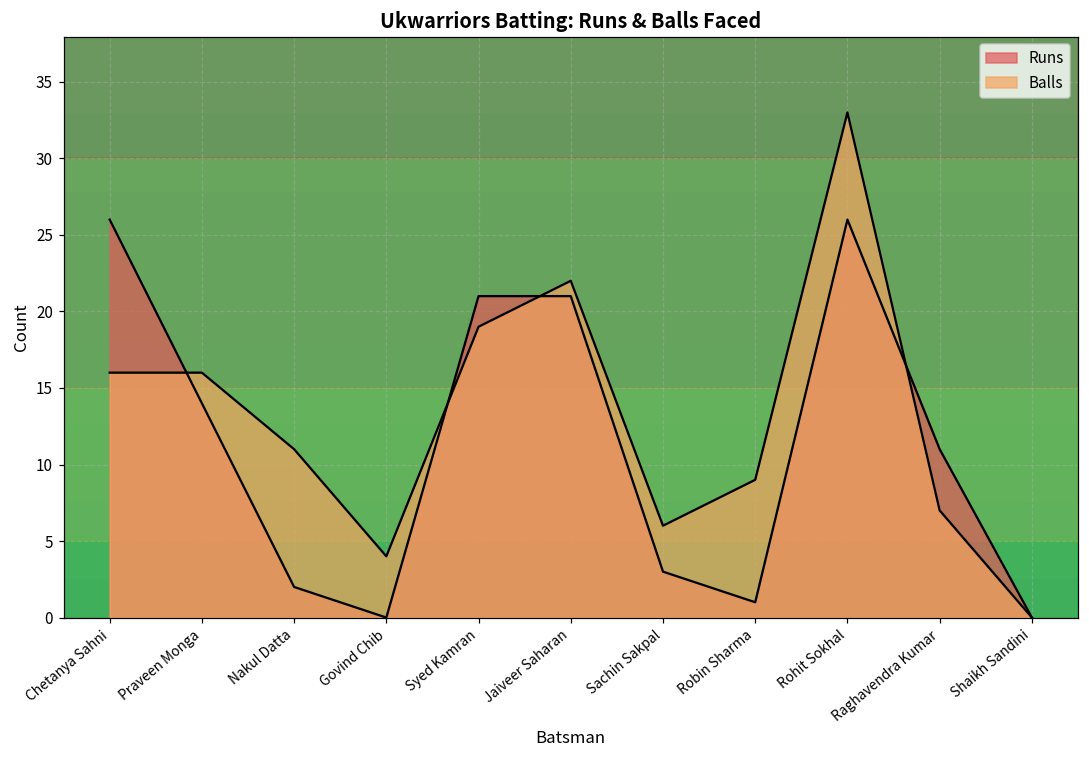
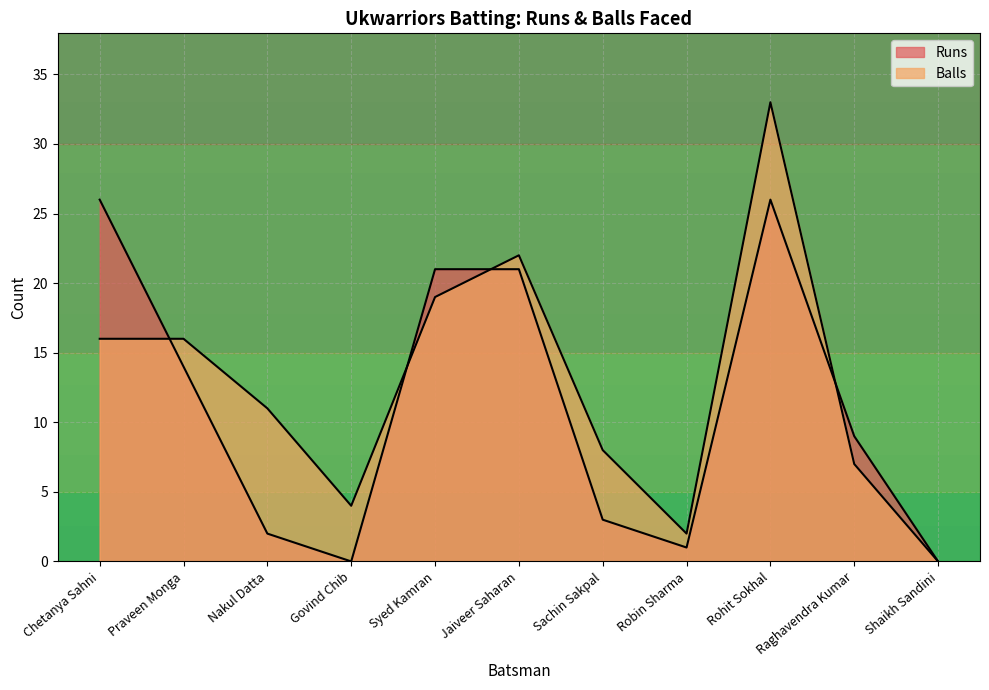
Balls, Sachin Sakpal: 6 -> 8
Balls, Robin Sharma: 9 -> 2
Runs, Raghavendra Kumar: 11 -> 9
